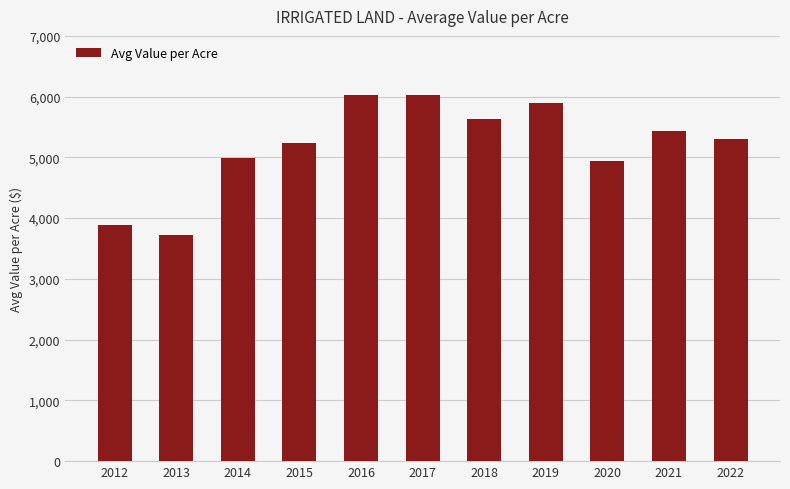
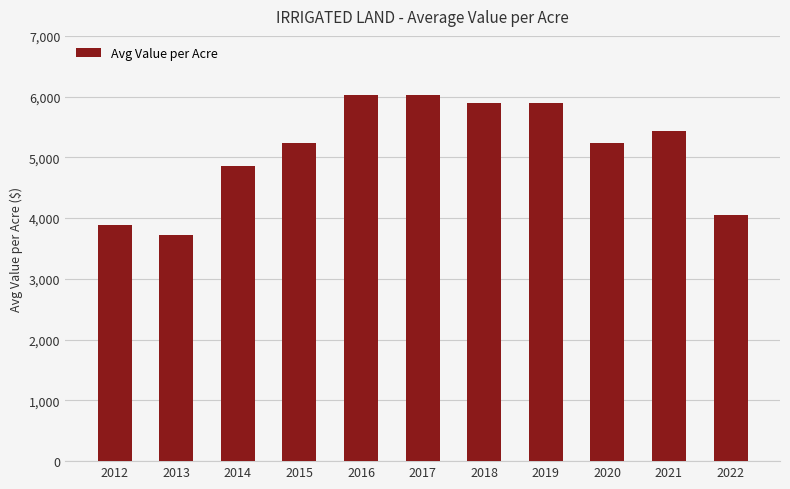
2014: 5,000 -> 4,900
2018: 5,600 -> 5,900
2020: 4,900 -> 5,200
2022: 5,300 -> 4,000
